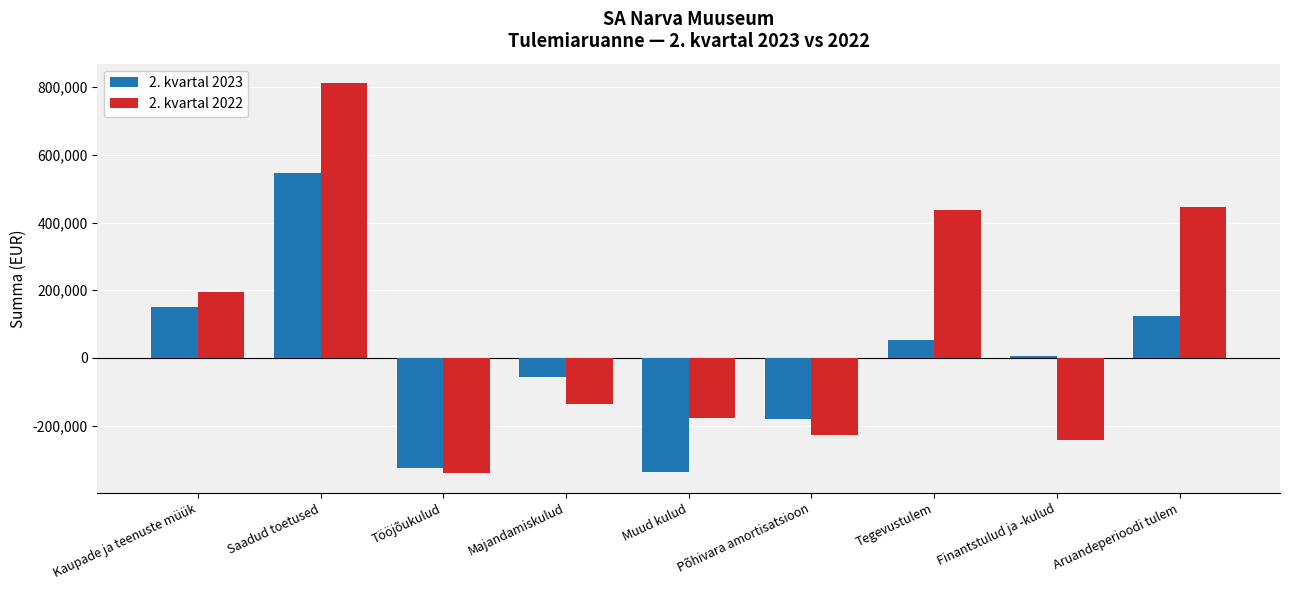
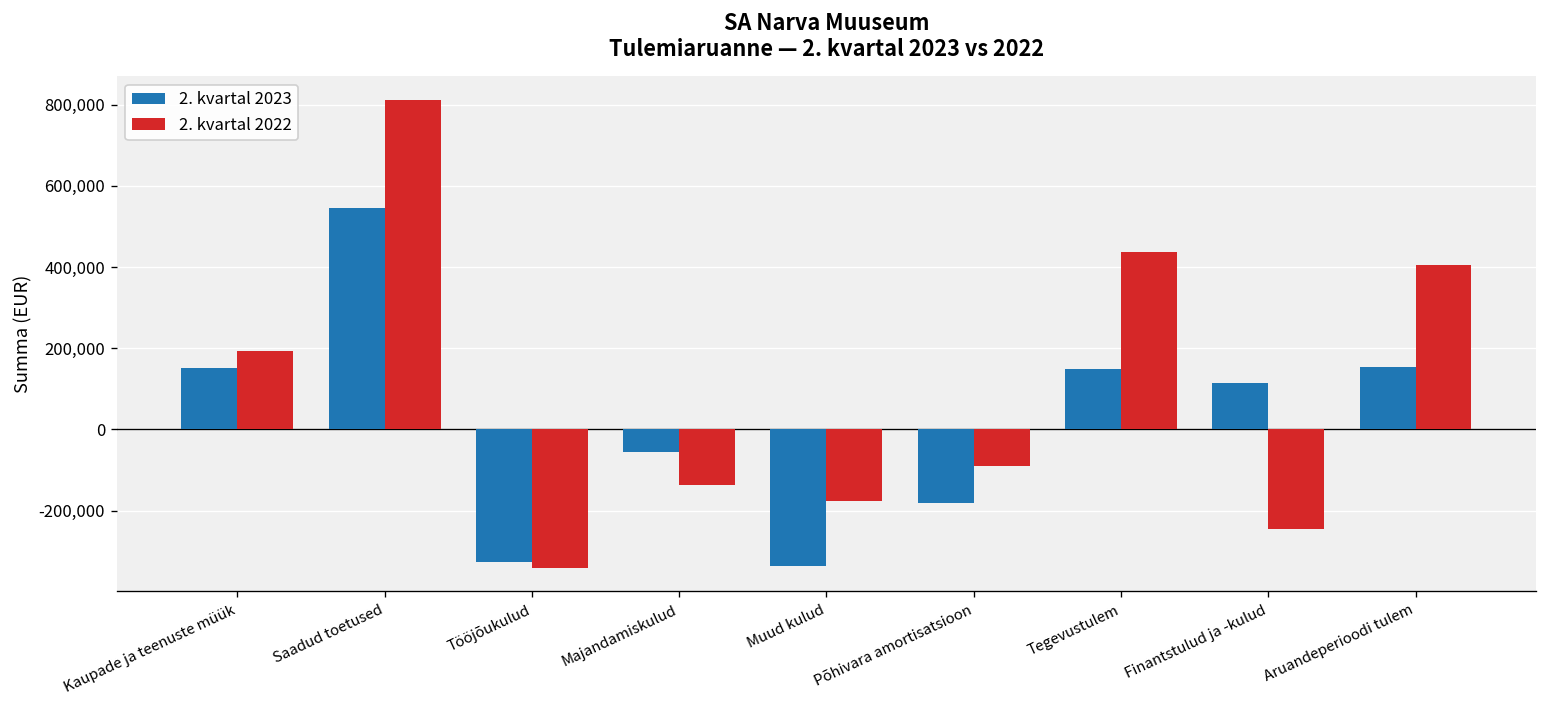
2. kvartal 2022, Põhivara amortisatsioon: -230,000 -> -90,000
2. kvartal 2023, Tegevustulem: 50,000 -> 150,000
2. kvartal 2023, Finantstulud ja -kulud: 10,000 -> 120,000
2. kvartal 2023, Aruandeperioodi tulem: 120,000 -> 150,000
2. kvartal 2022, Aruandeperioodi tulem: 450,000 -> 410,000
